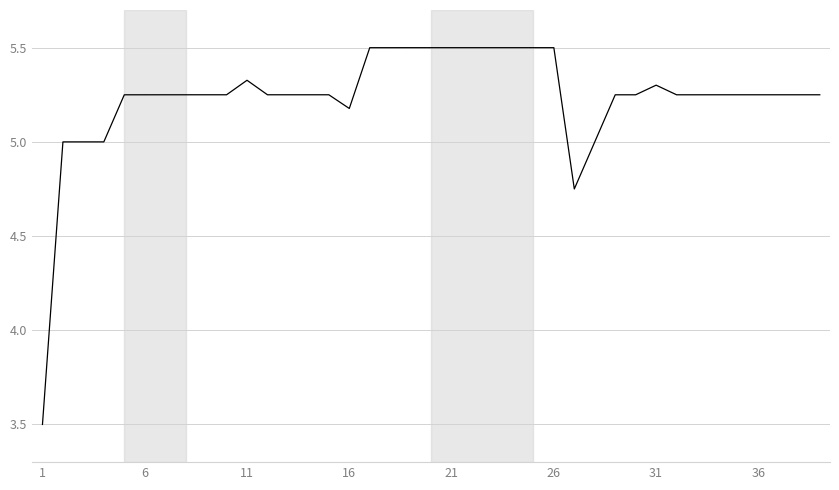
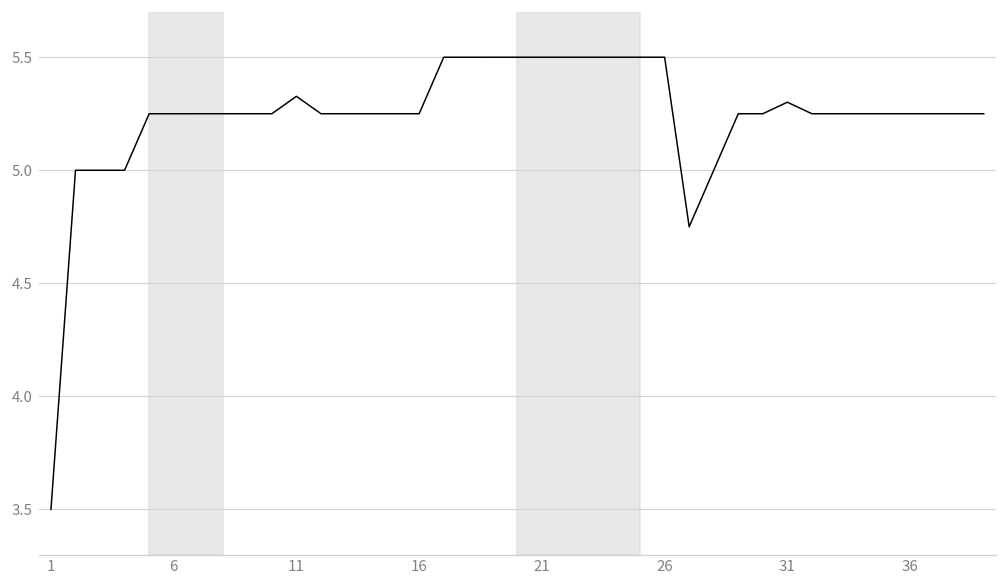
16: 5.18 -> 5.25
